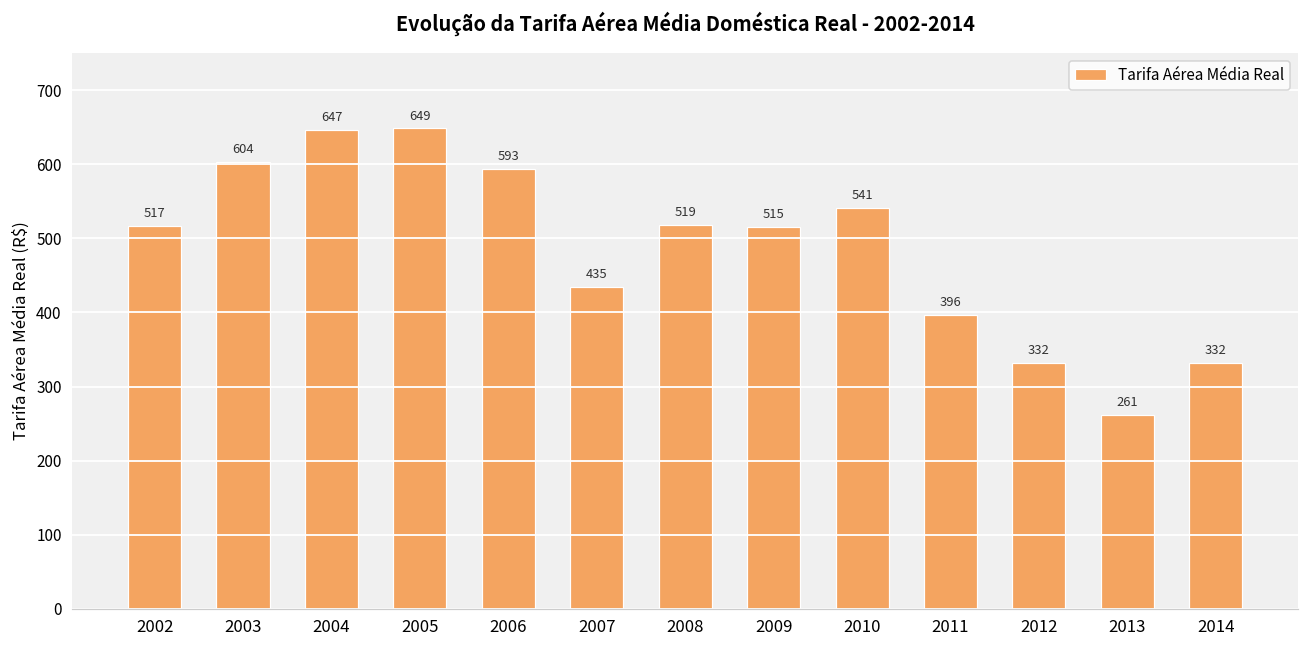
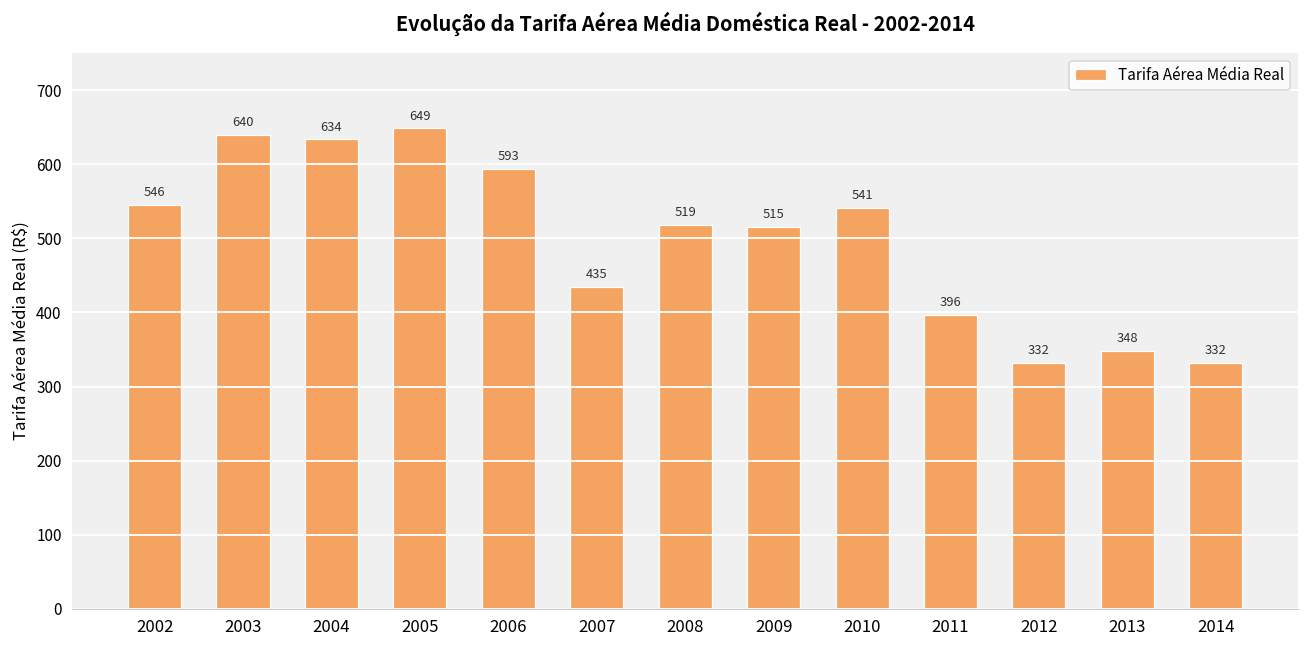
2002: 517 -> 546
2003: 604 -> 640
2004: 647 -> 634
2013: 261 -> 348
